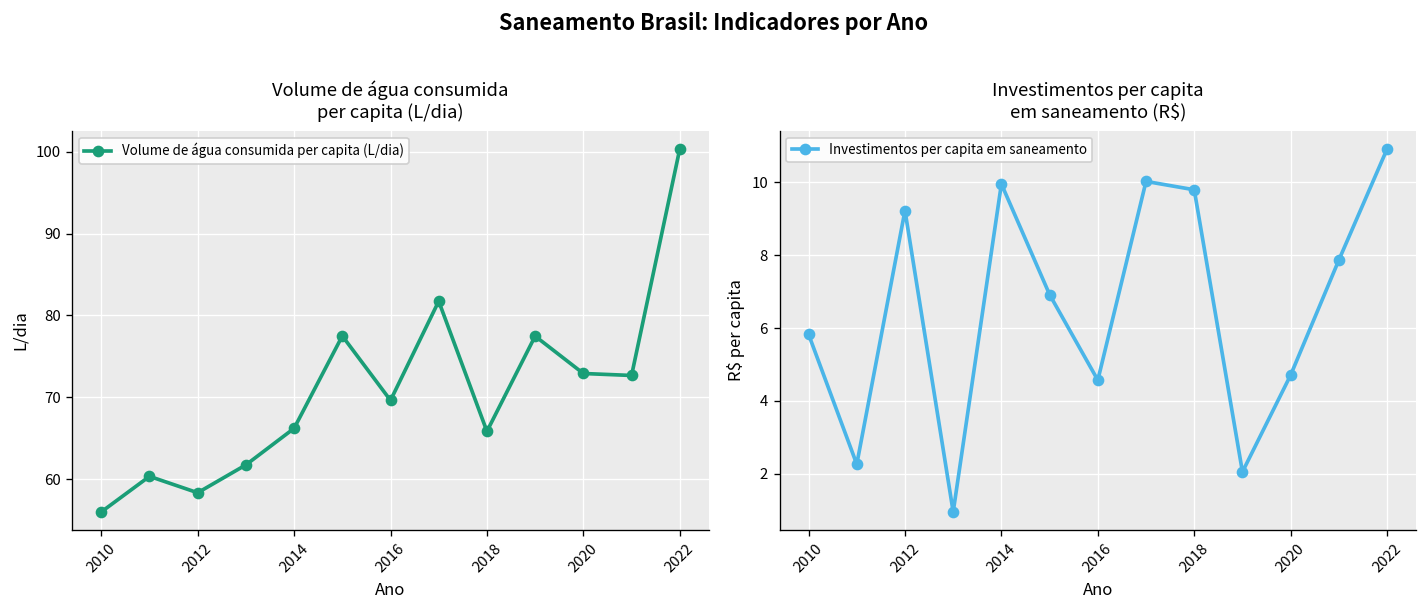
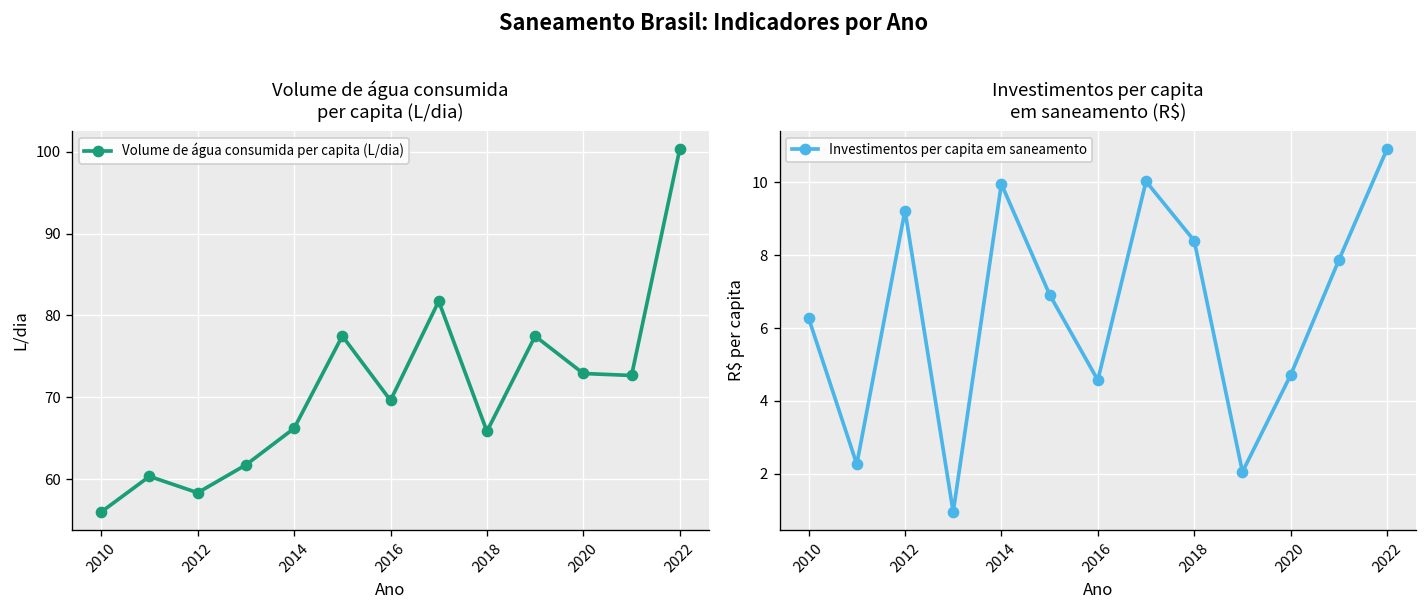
Investimentos per capita em saneamento (R$), 2010: 5.8 -> 6.3
Investimentos per capita em saneamento (R$), 2018: 9.8 -> 8.4
